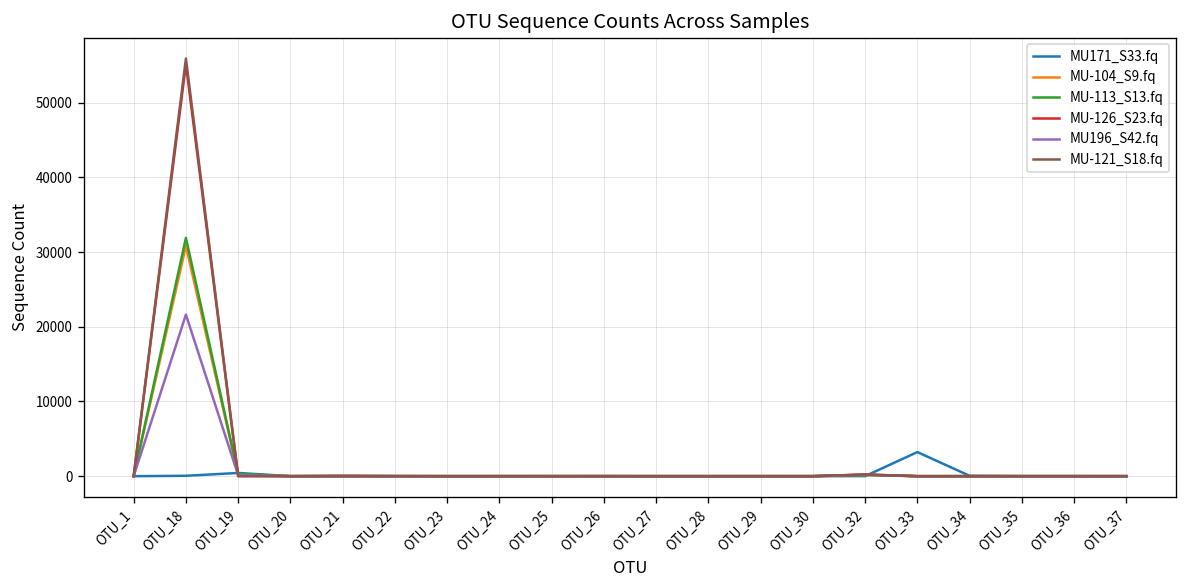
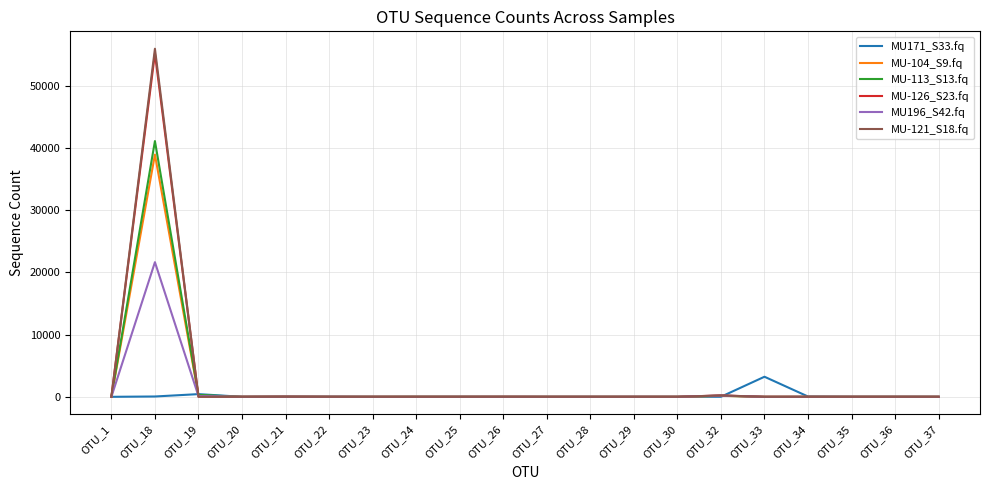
MU-104_S9.fq, OTU_18: 31000 -> 39000
MU-113_S13.fq, OTU_18: 32000 -> 41000
